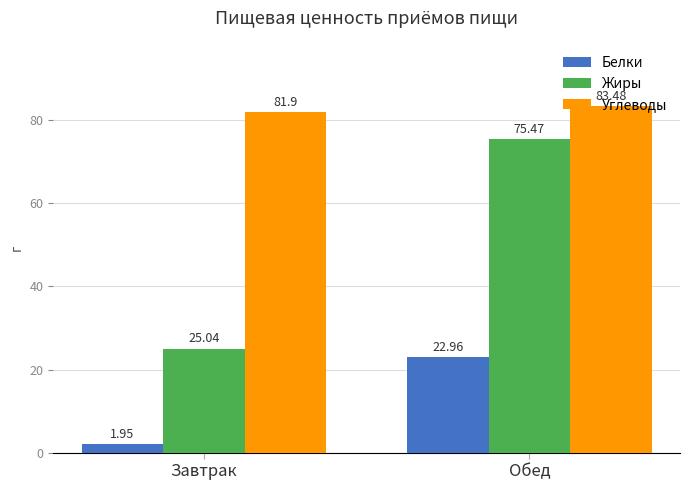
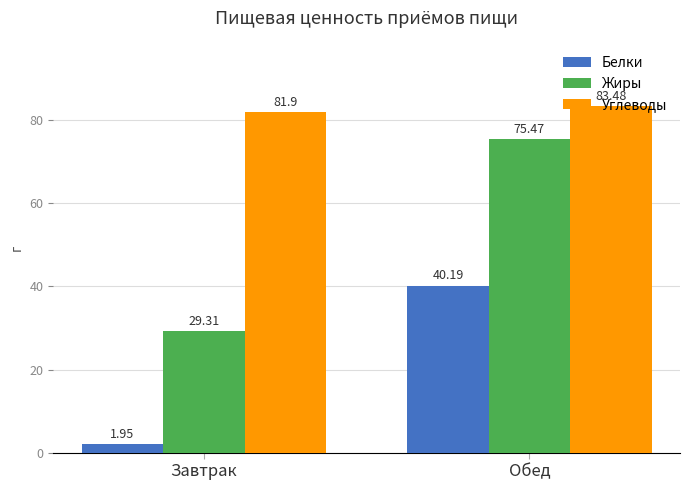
Жиры, Завтрак: 25.04 -> 29.31
Белки, Обед: 22.96 -> 40.19
